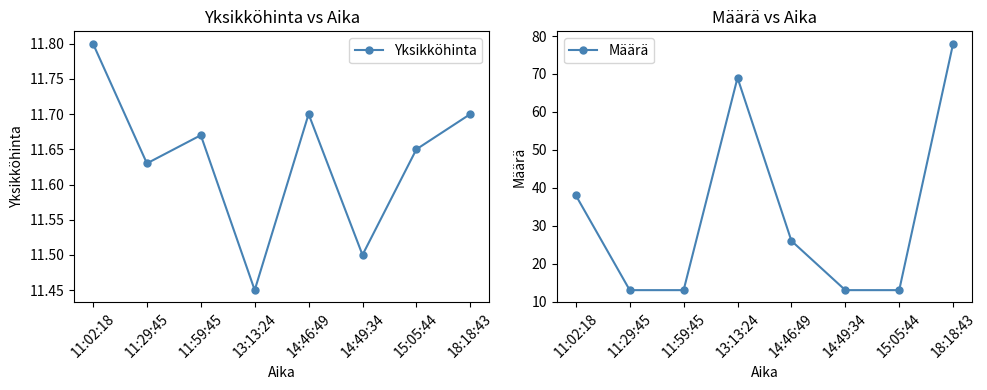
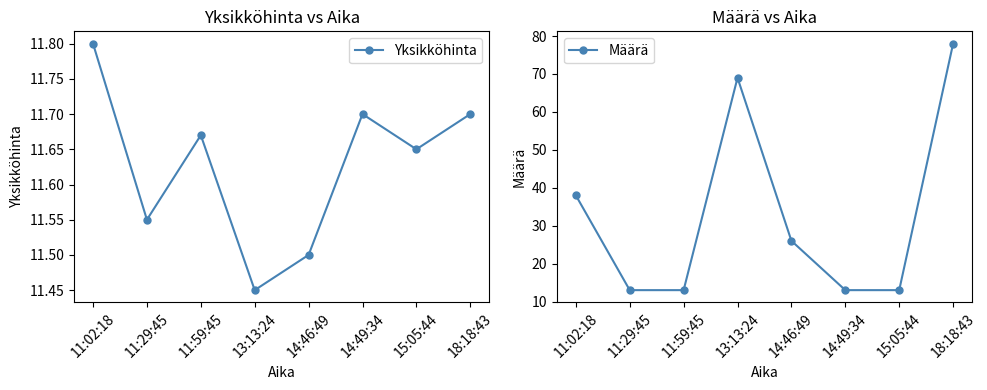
Yksikköhinta vs Aika, 11:29:45: 11.63 -> 11.55
Yksikköhinta vs Aika, 14:46:49: 11.7 -> 11.5
Yksikköhinta vs Aika, 14:49:34: 11.5 -> 11.7
